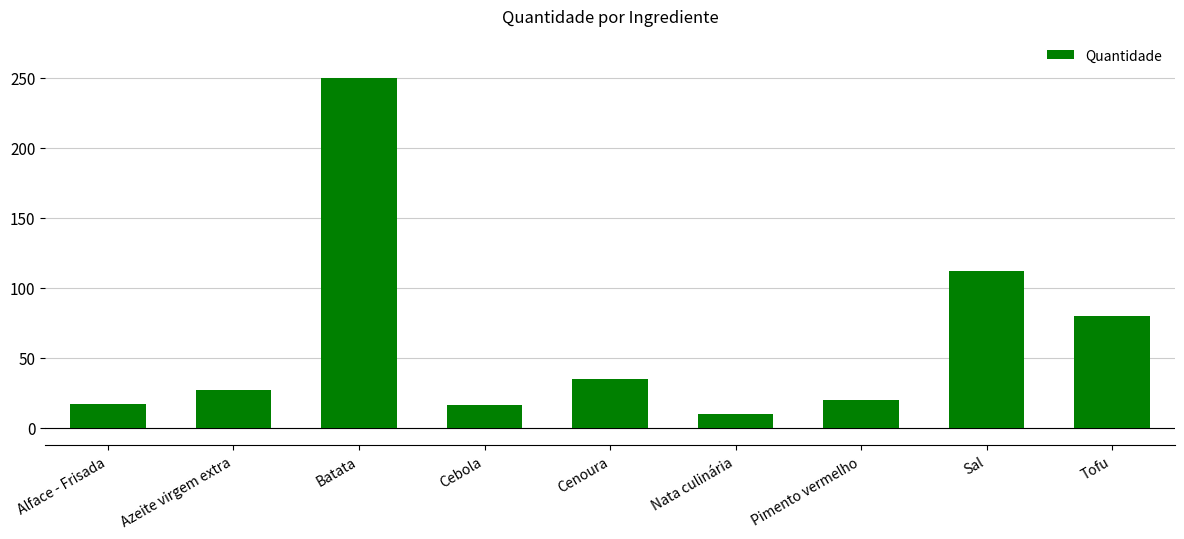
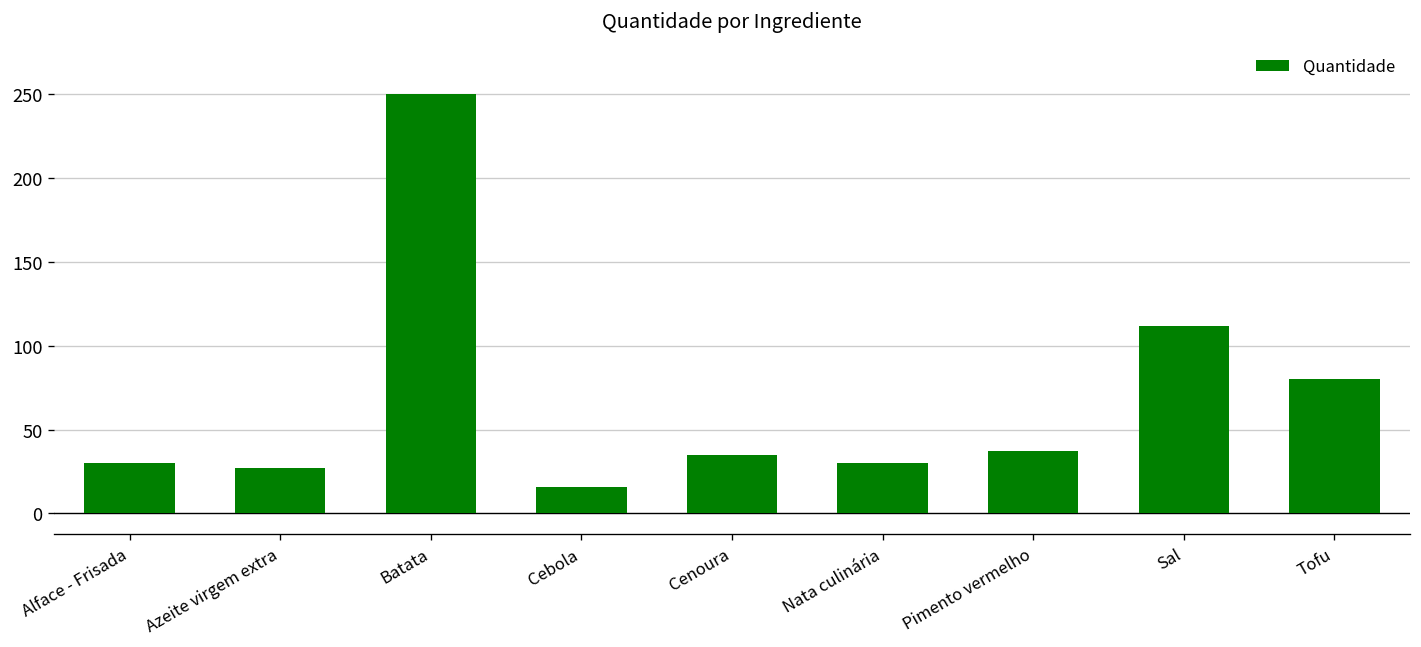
Alface - Frisada: 17 -> 30
Nata culinária: 10 -> 30
Pimento vermelho: 20 -> 37
